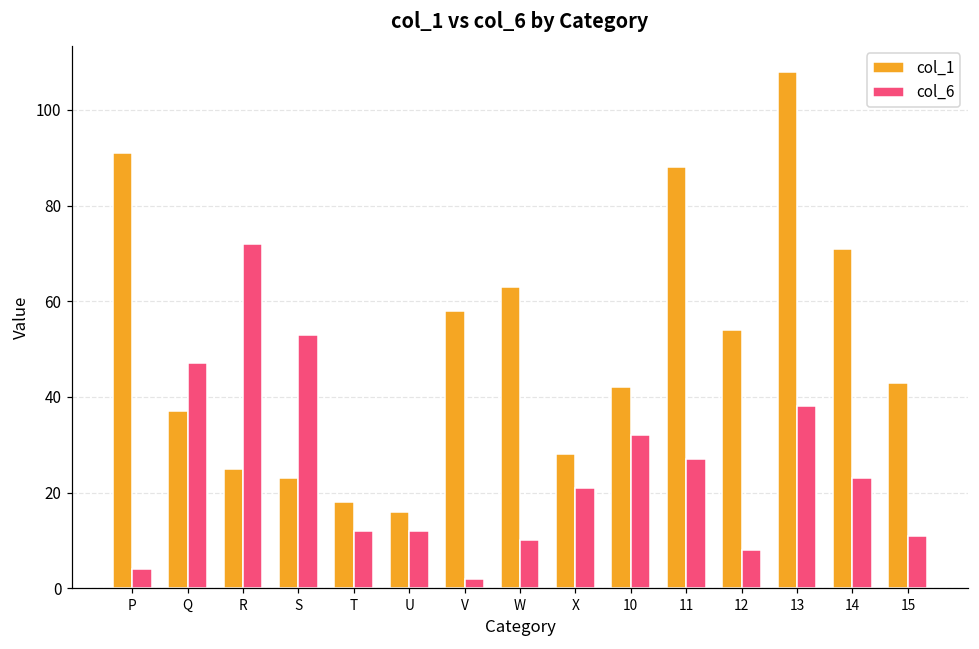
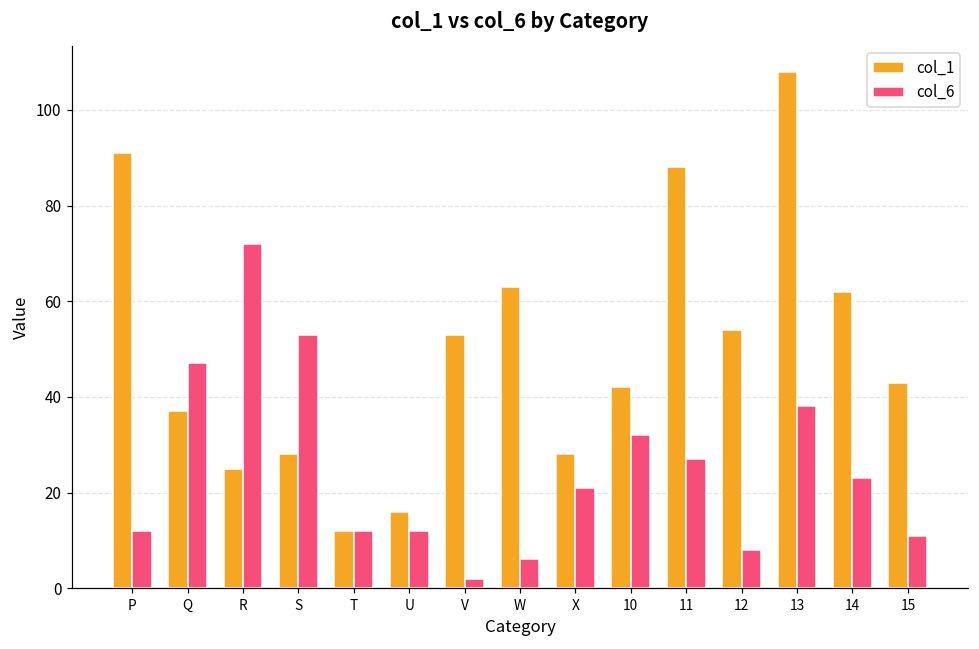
col_6, P: 4 -> 12
col_1, S: 23 -> 28
col_1, T: 18 -> 12
col_1, V: 58 -> 53
col_6, W: 10 -> 6
col_1, 14: 71 -> 62
